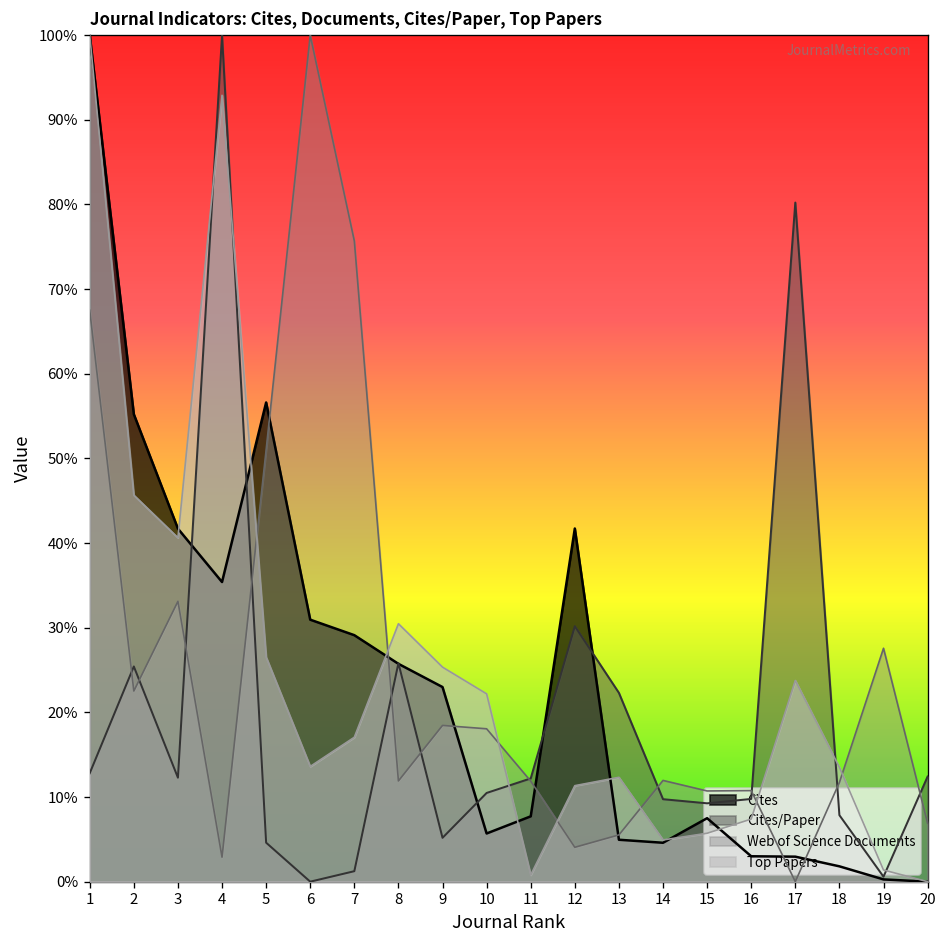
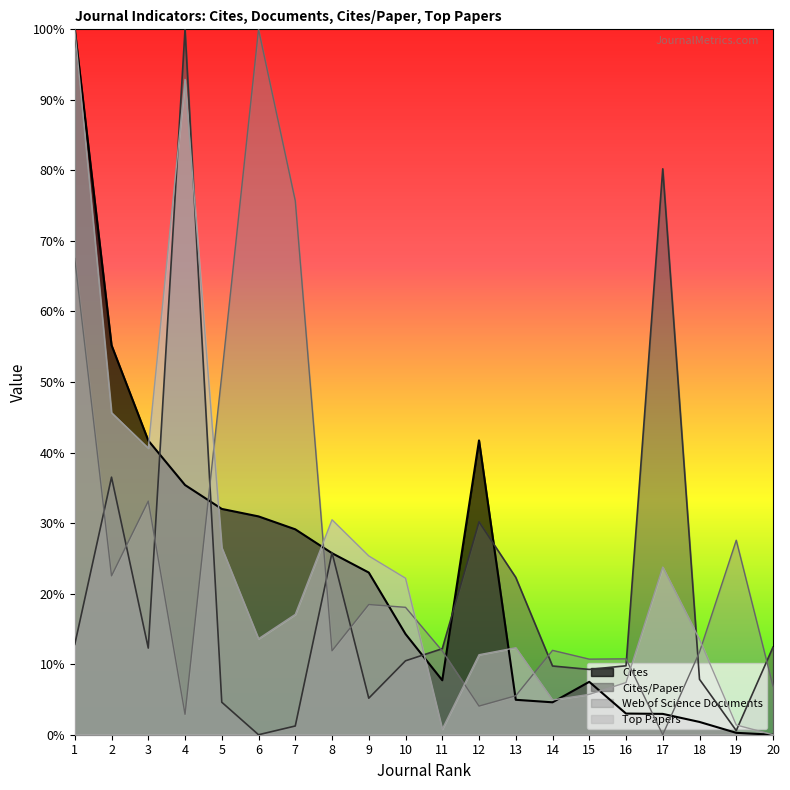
Cites/Paper, 2: 25% -> 37%
Cites, 5: 57% -> 32%
Cites, 10: 6% -> 14%
